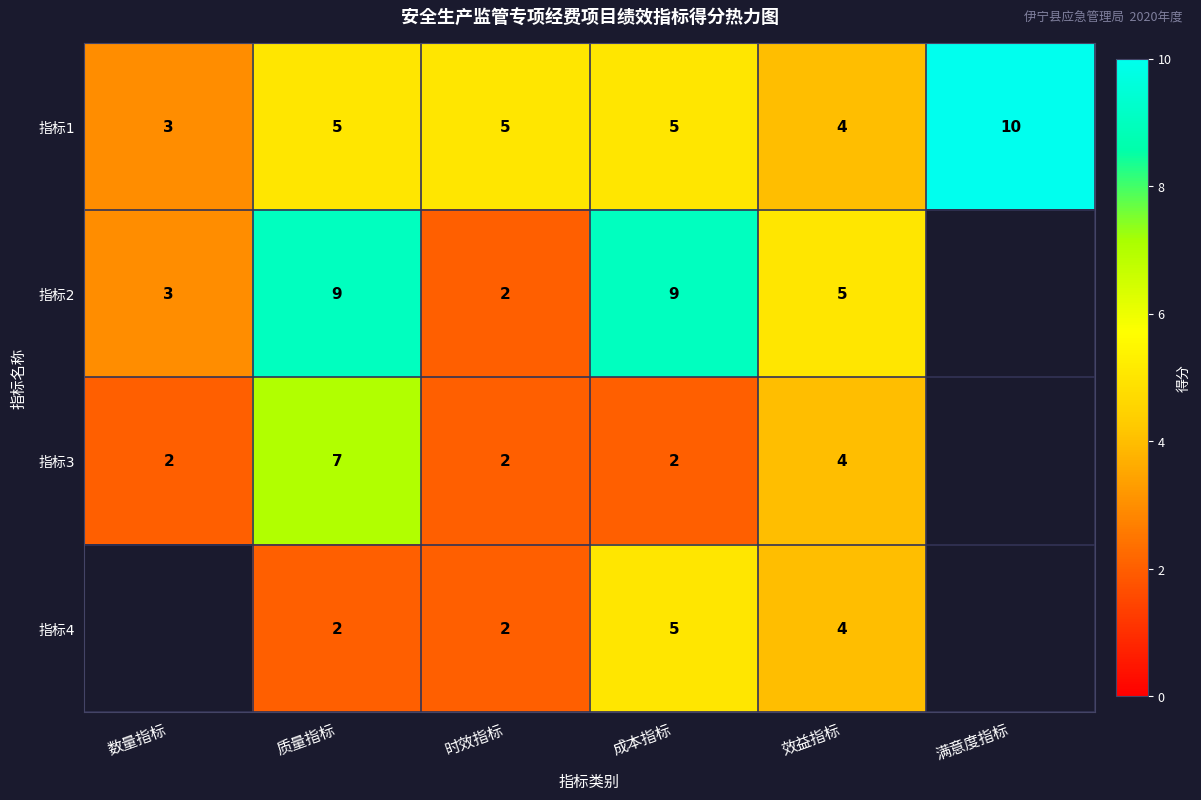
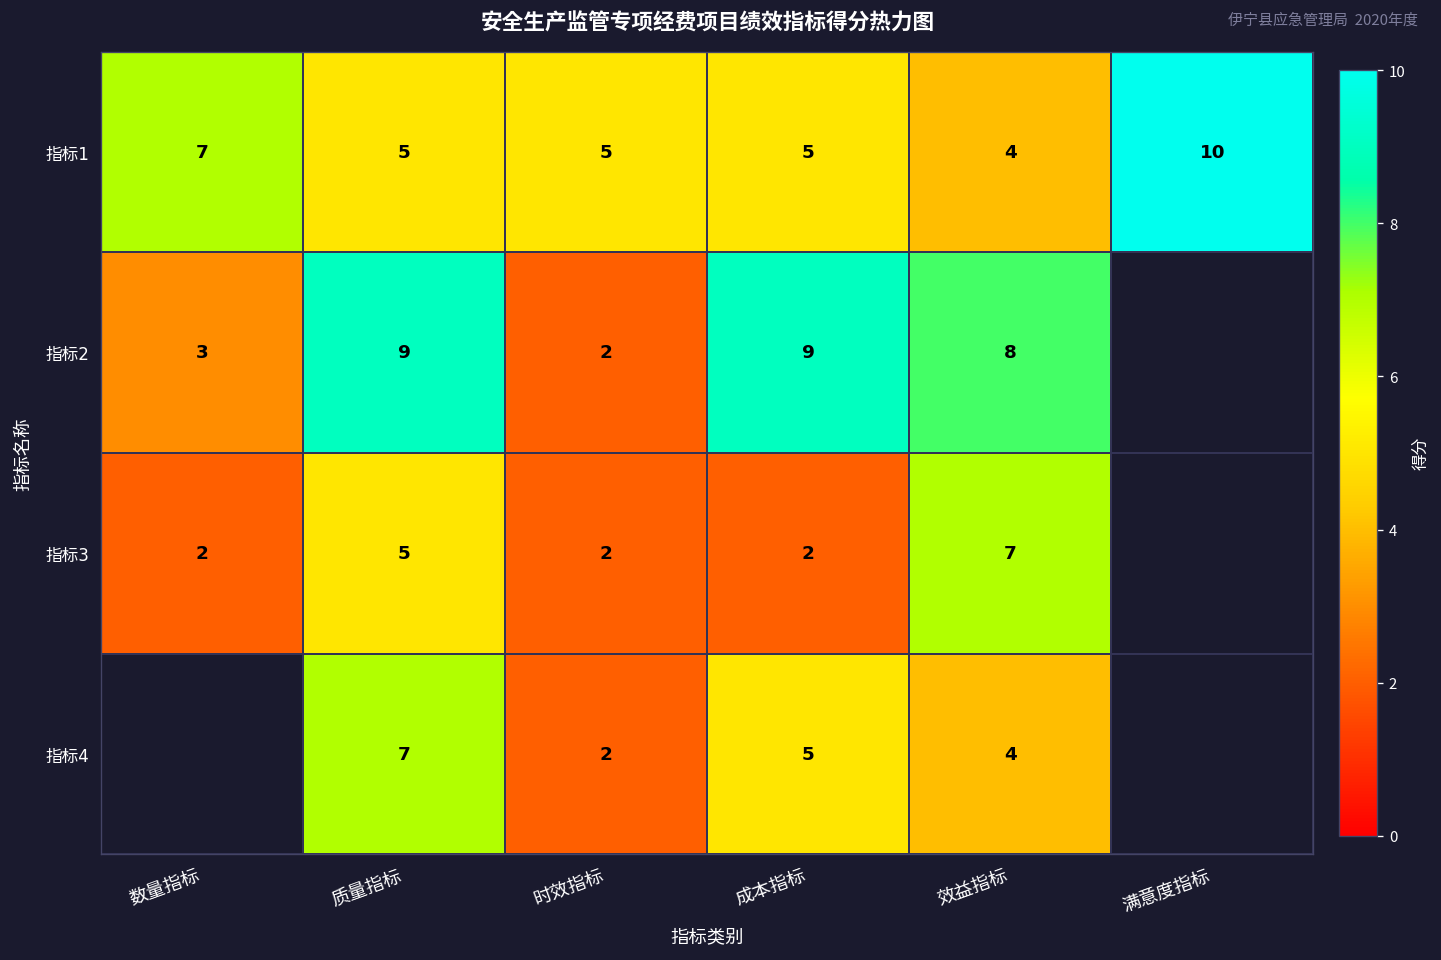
指标1, 数量指标: 3 -> 7
指标2, 效益指标: 5 -> 8
指标3, 质量指标: 7 -> 5
指标3, 效益指标: 4 -> 7
指标4, 质量指标: 2 -> 7
